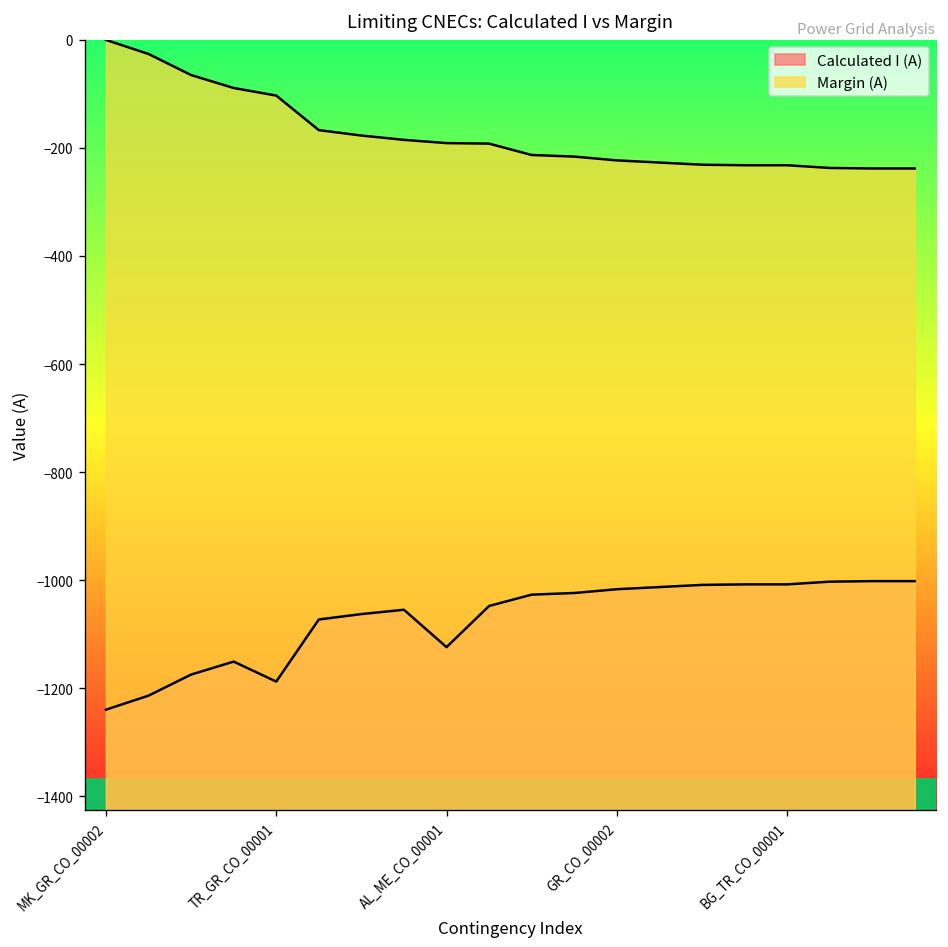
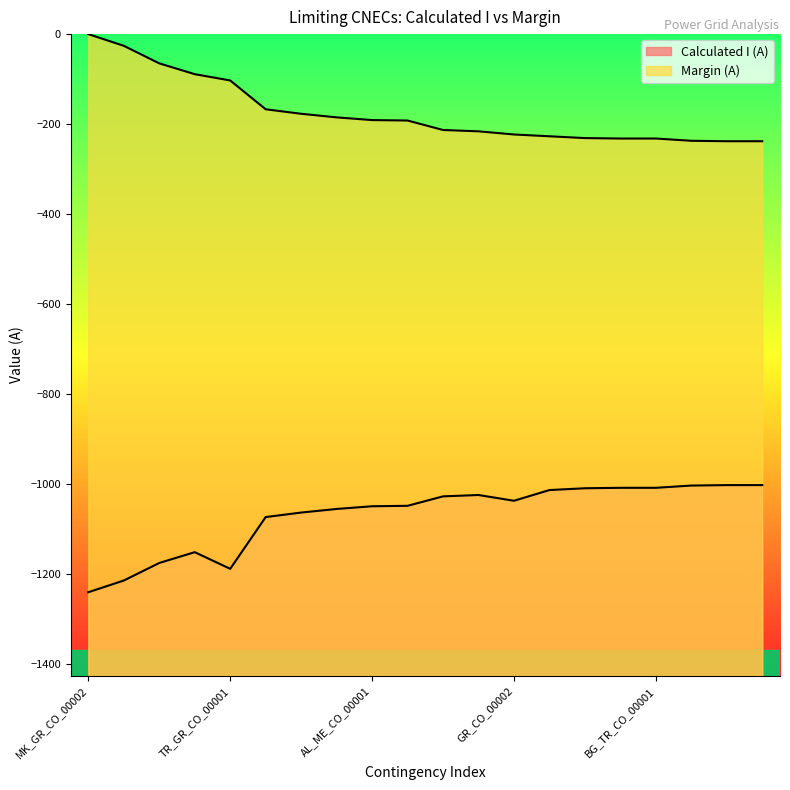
Calculated I (A), AL_ME_CO_00001: -1120 -> -1050
Calculated I (A), GR_CO_00002: -1020 -> -1040
